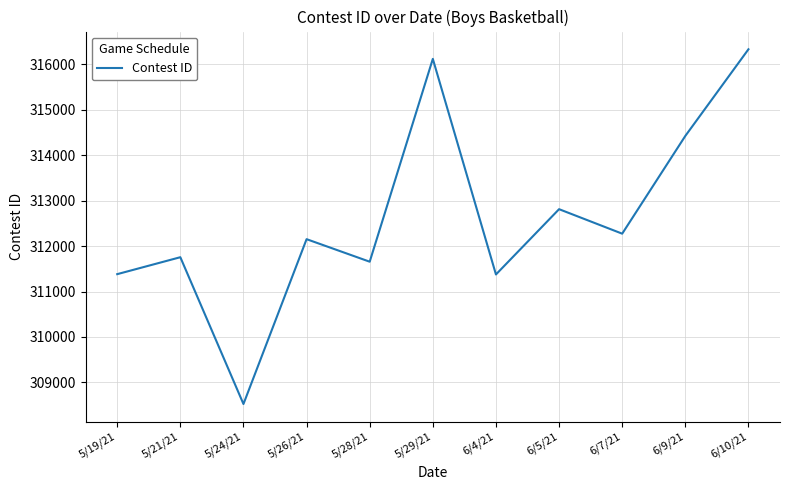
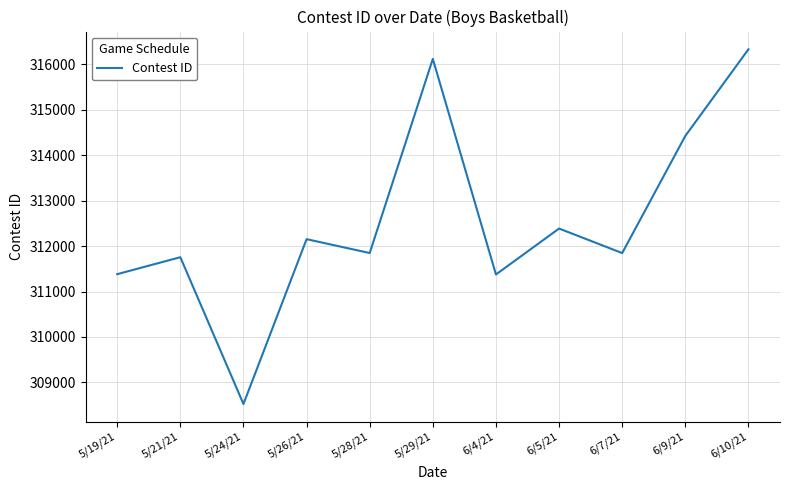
5/28/21: 311700 -> 311800
6/5/21: 312800 -> 312400
6/7/21: 312300 -> 311800
